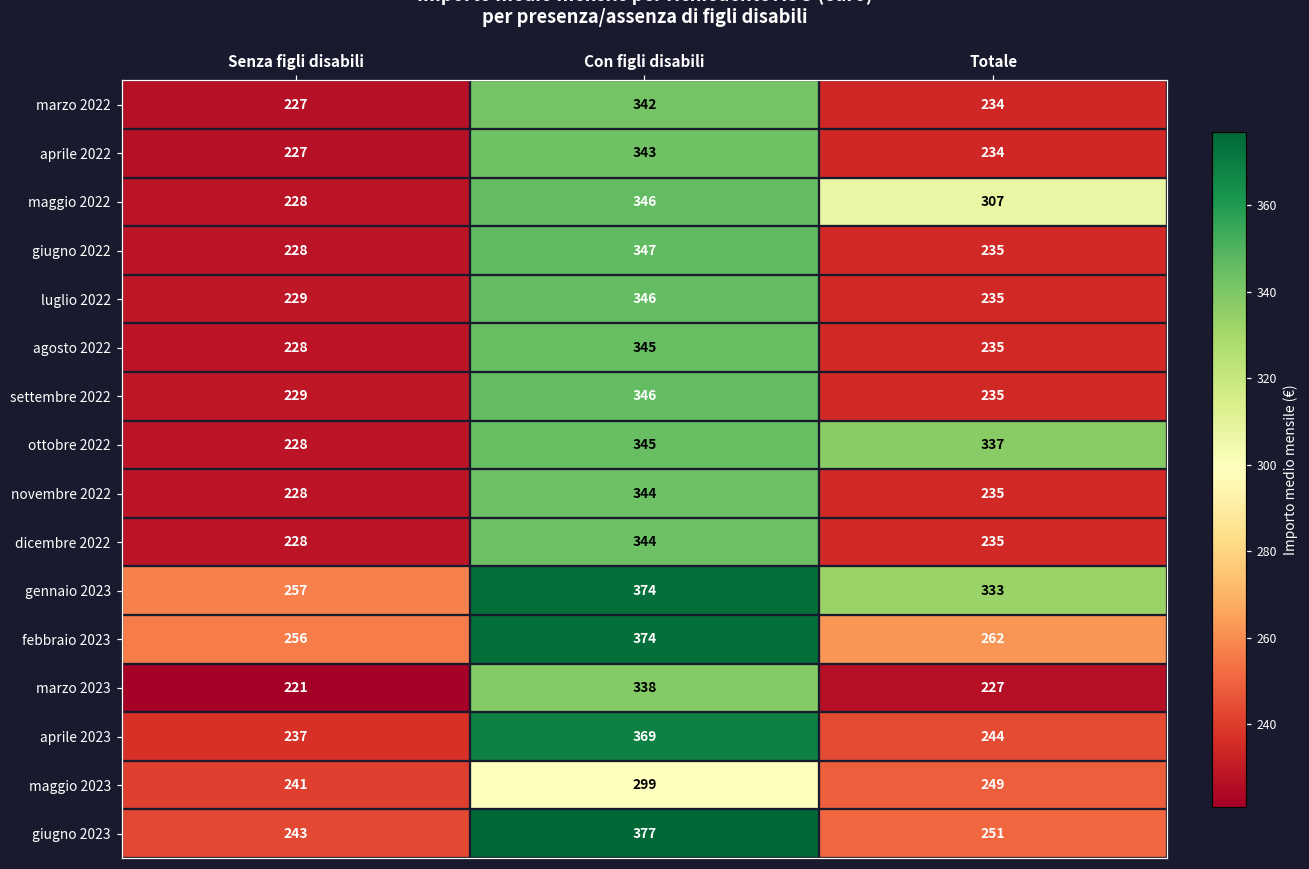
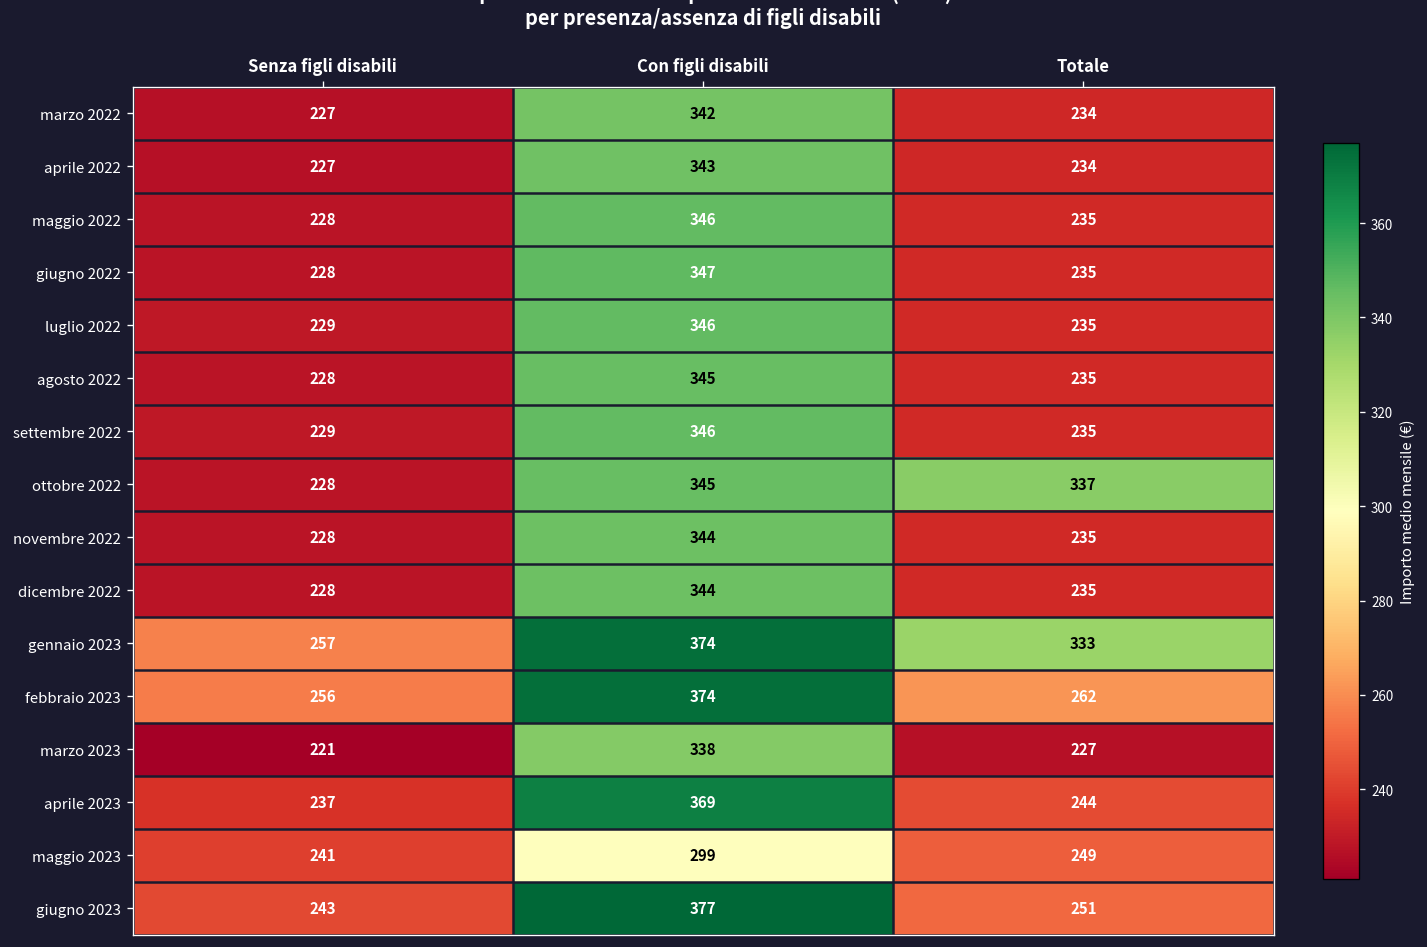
maggio 2022, Totale: 307 -> 235
